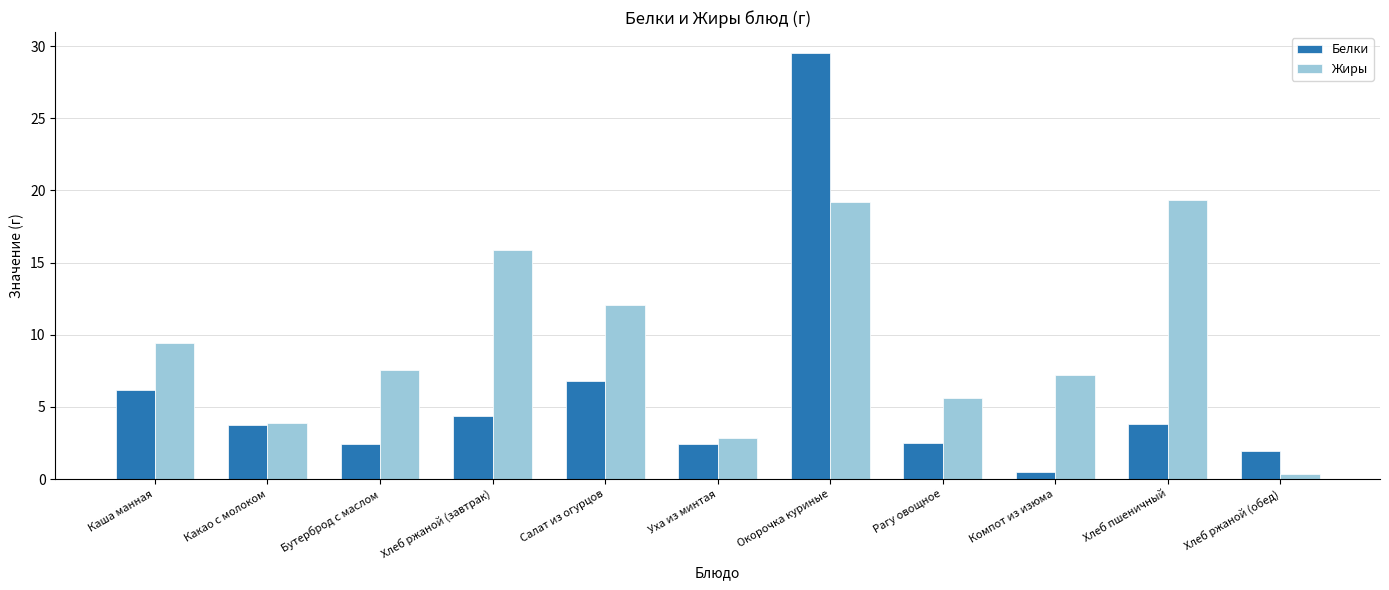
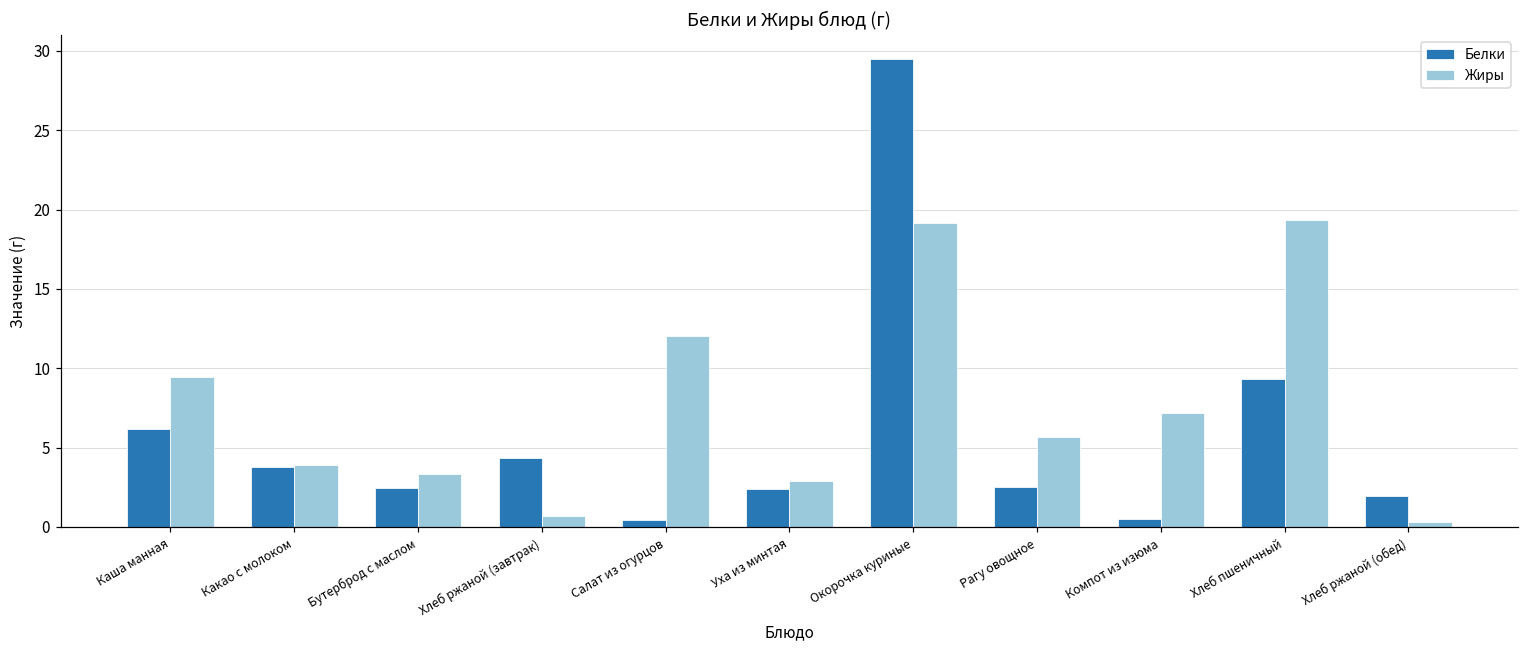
Жиры, Бутерброд с маслом: 7.6 -> 3.3
Жиры, Хлеб ржаной (завтрак): 15.9 -> 0.7
Белки, Салат из огурцов: 6.8 -> 0.4
Белки, Хлеб пшеничный: 3.9 -> 9.3
